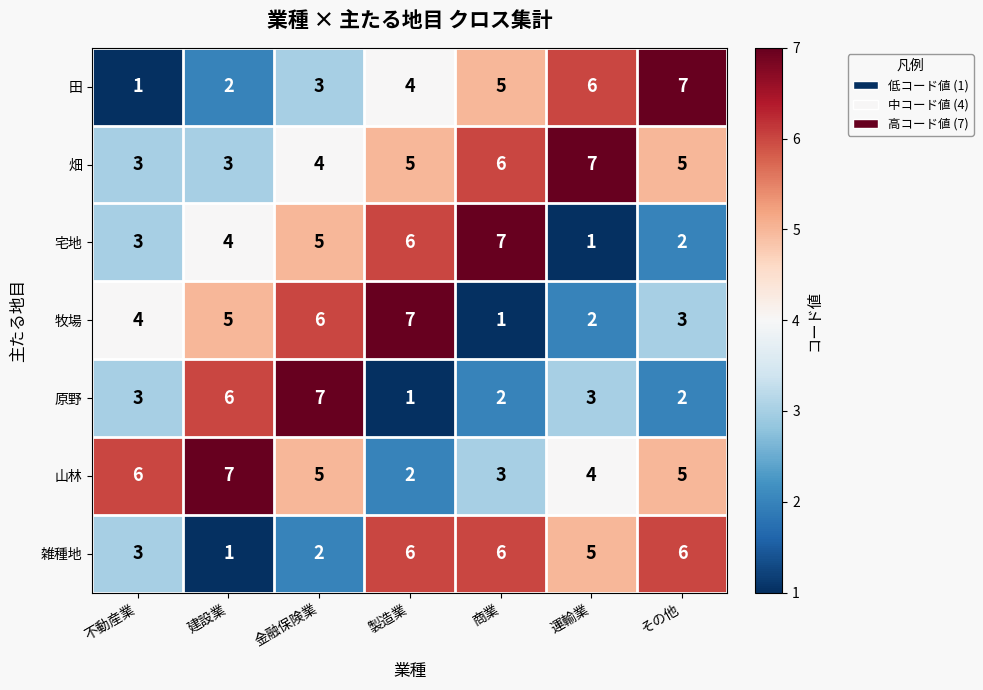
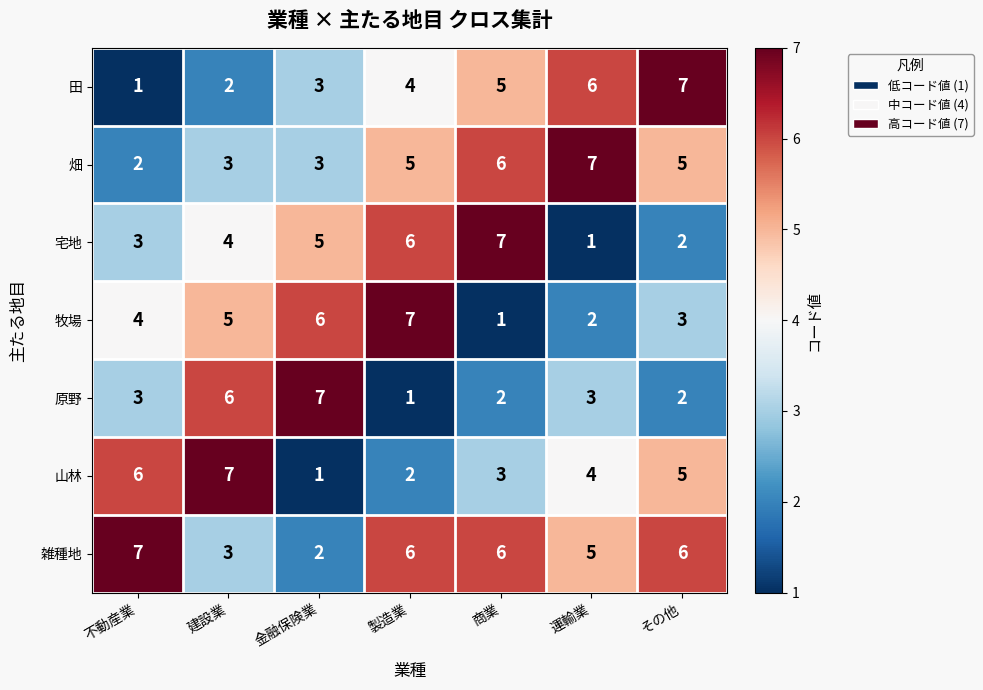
畑, 不動産業: 3 -> 2
畑, 金融保険業: 4 -> 3
山林, 金融保険業: 5 -> 1
雑種地, 不動産業: 3 -> 7
雑種地, 建設業: 1 -> 3
